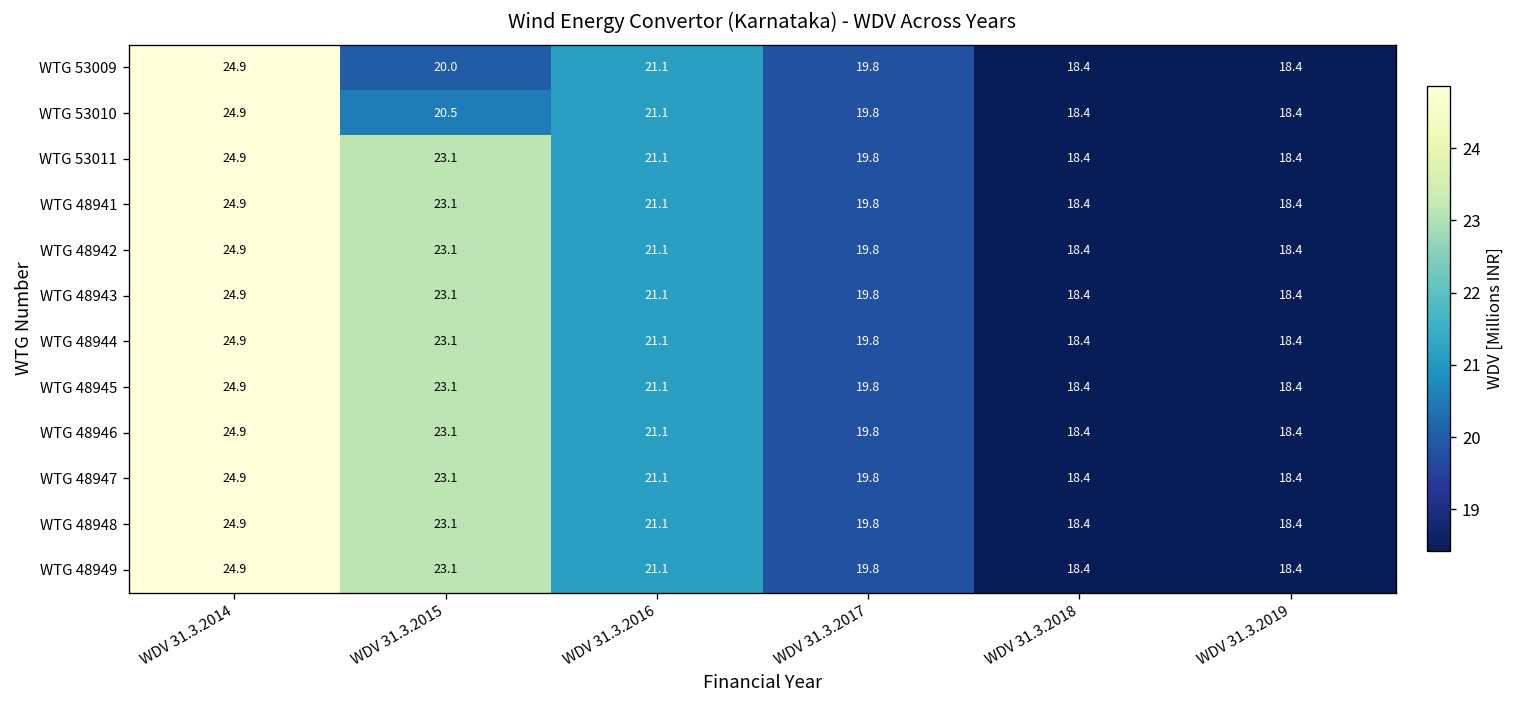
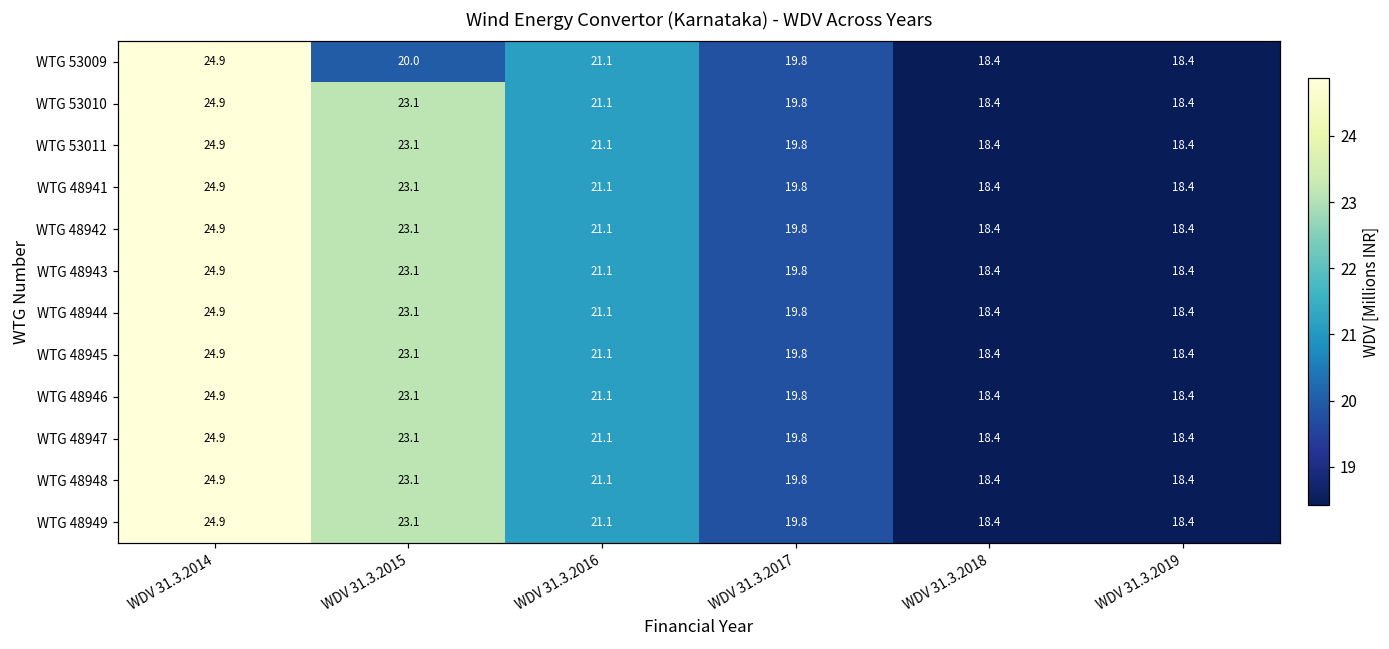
WTG 53010, WDV 31.3.2015: 20.5 -> 23.1
